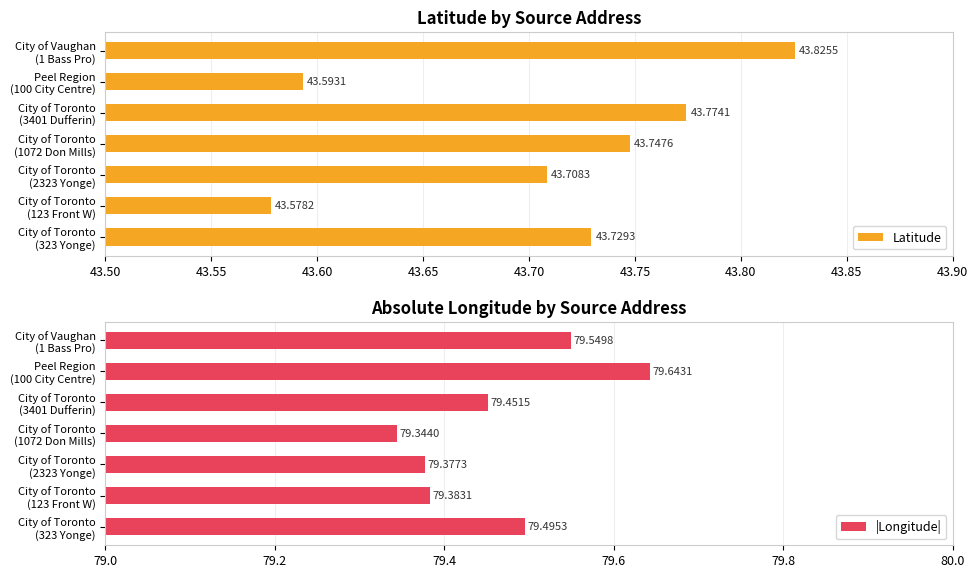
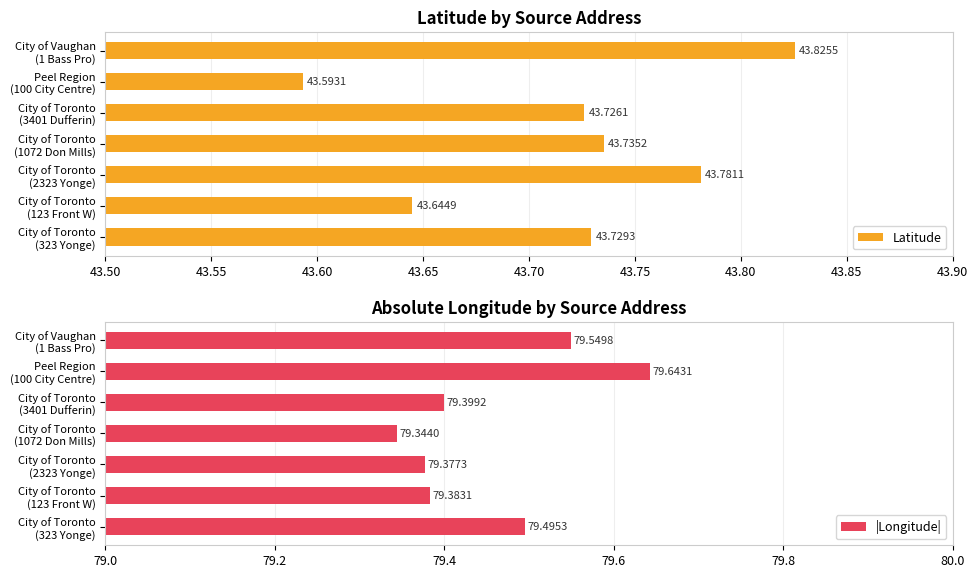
Latitude by Source Address, City of Toronto (3401 Dufferin): 43.7741 -> 43.7261
Latitude by Source Address, City of Toronto (1072 Don Mills): 43.7476 -> 43.7352
Latitude by Source Address, City of Toronto (2323 Yonge): 43.7083 -> 43.7811
Latitude by Source Address, City of Toronto (123 Front W): 43.5782 -> 43.6449
Absolute Longitude by Source Address, City of Toronto (3401 Dufferin): 79.4515 -> 79.3992
